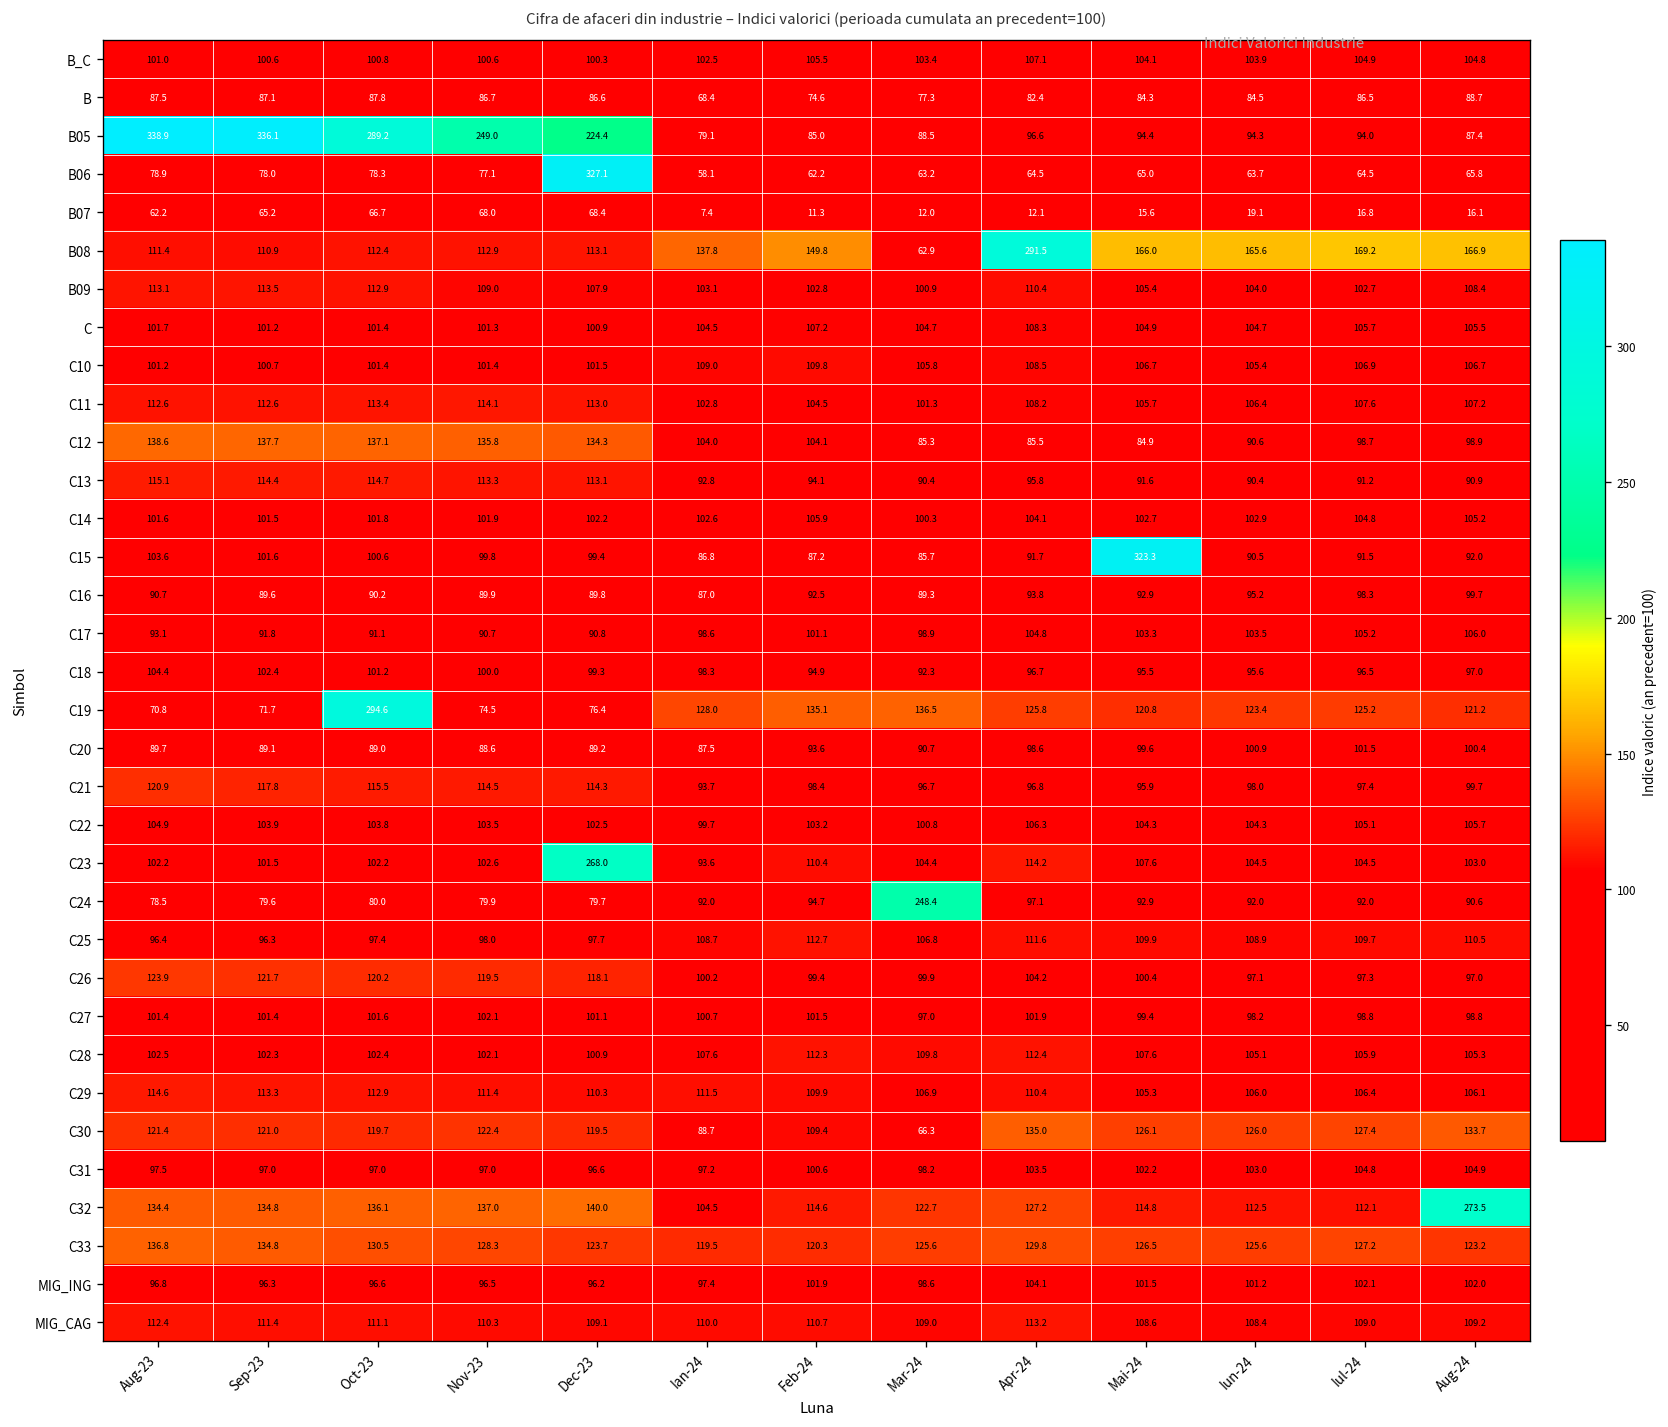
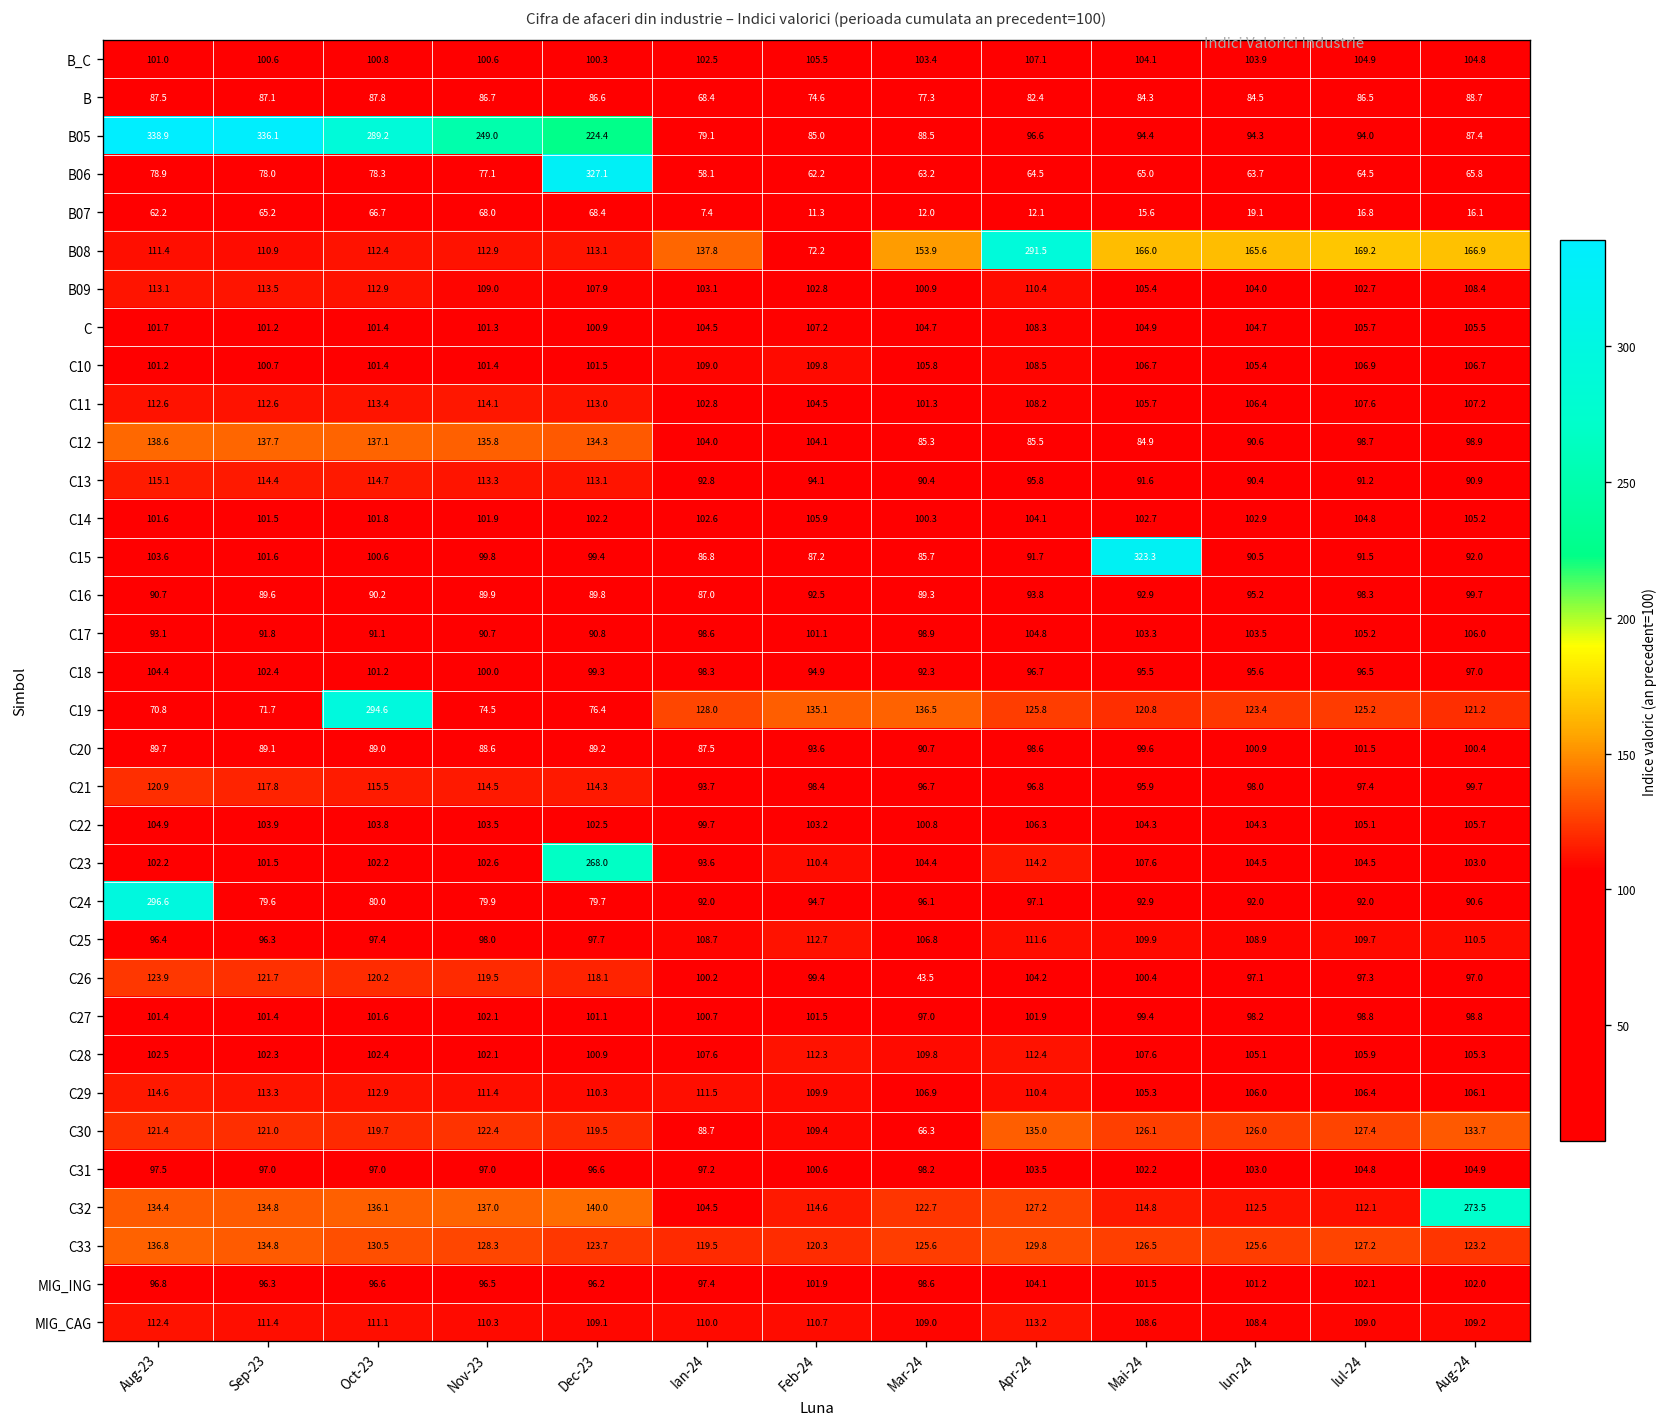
B08, Feb-24: 149.8 -> 72.2
B08, Mar-24: 62.9 -> 153.9
C24, Aug-23: 78.5 -> 296.6
C24, Mar-24: 248.4 -> 96.1
C26, Mar-24: 99.9 -> 43.5
